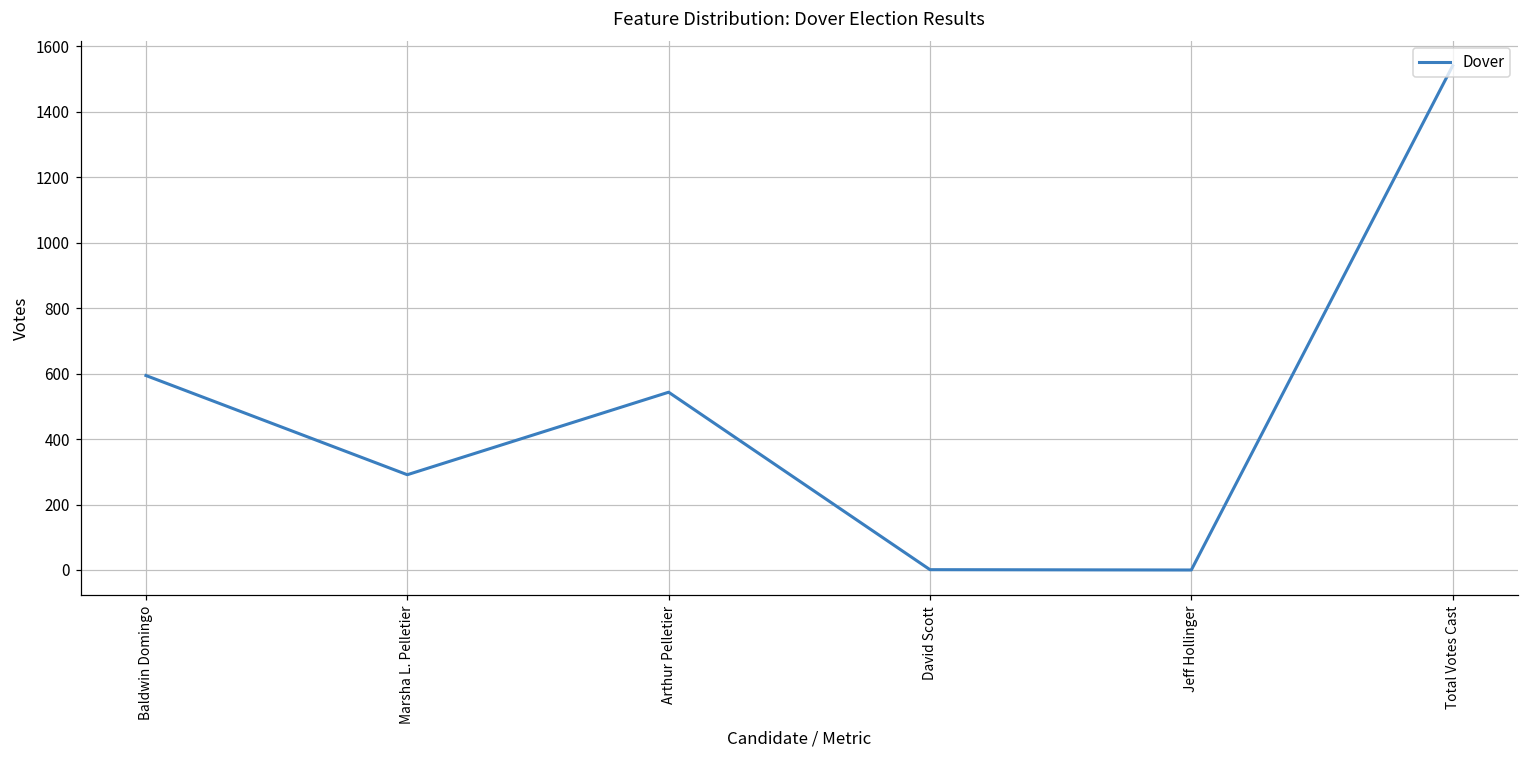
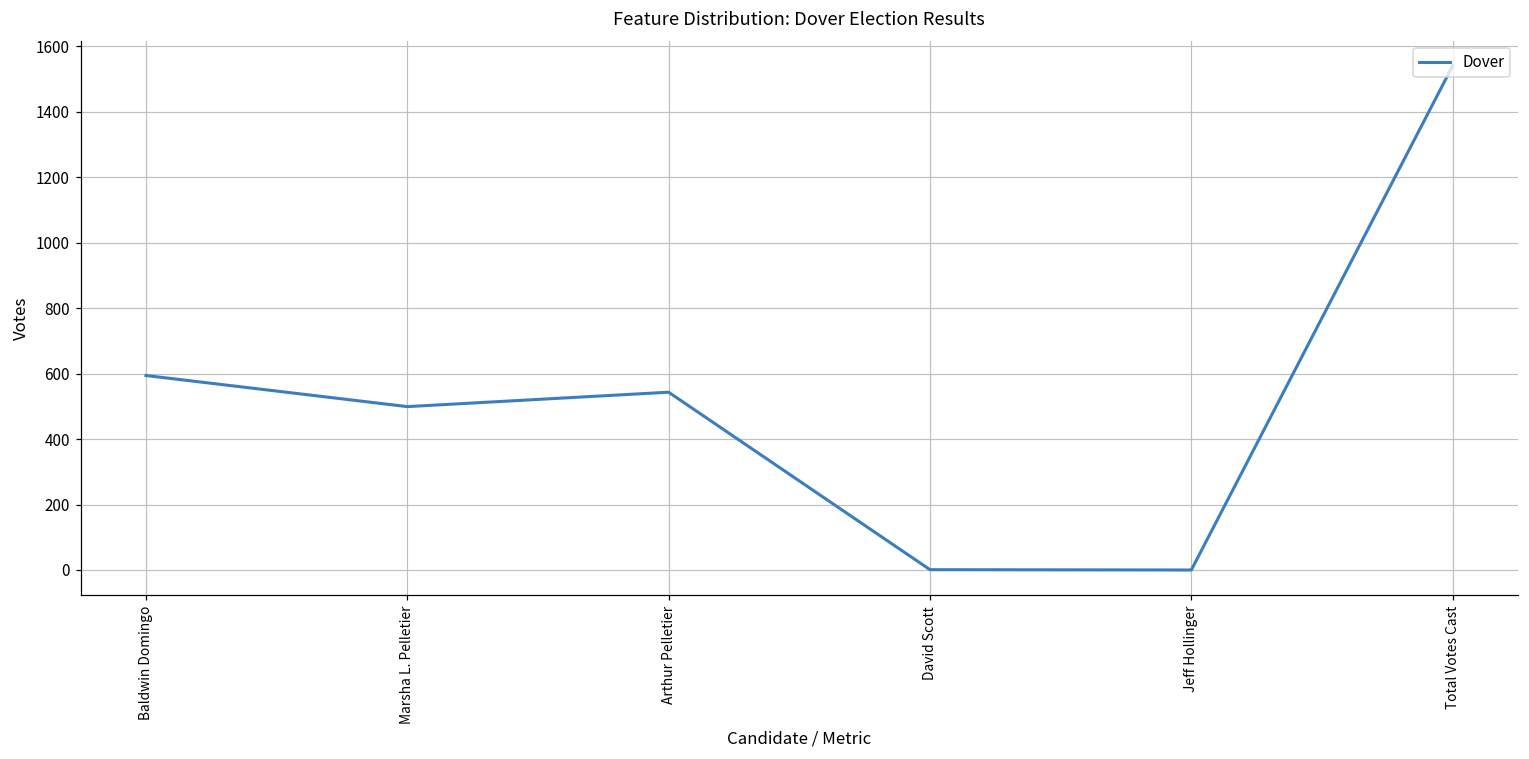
Marsha L. Pelletier: 290 -> 500
